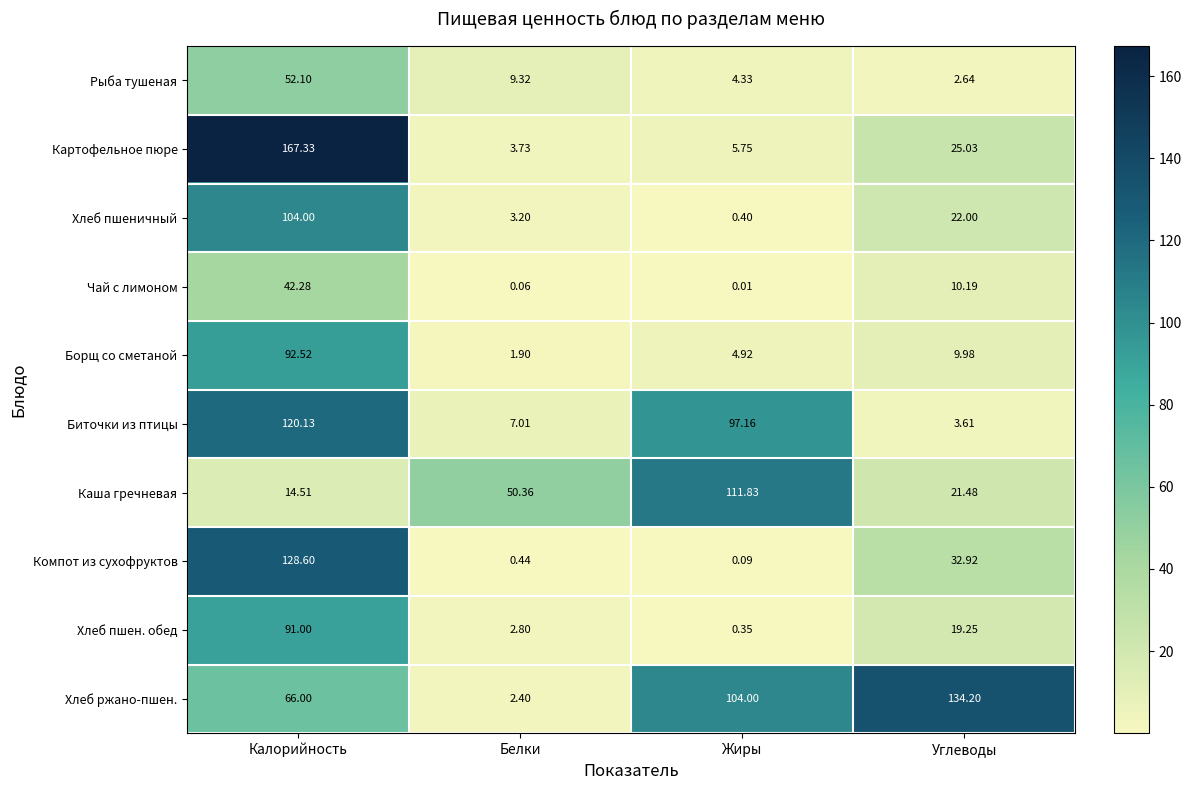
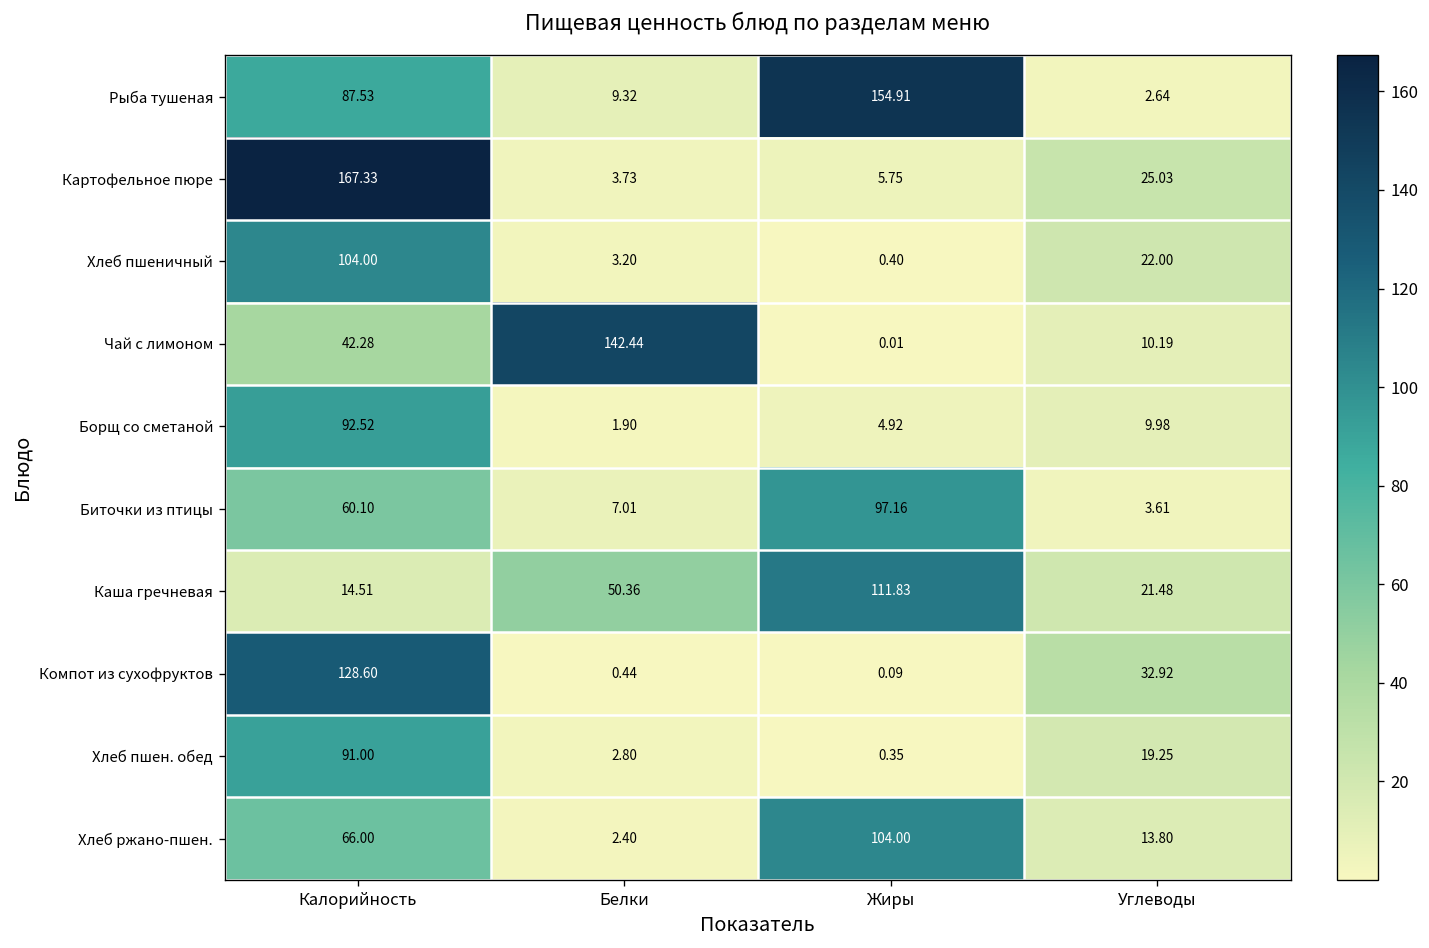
Рыба тушеная, Калорийность: 52.10 -> 87.53
Рыба тушеная, Жиры: 4.33 -> 154.91
Чай с лимоном, Белки: 0.06 -> 142.44
Биточки из птицы, Калорийность: 120.13 -> 60.10
Хлеб ржано-пшен., Углеводы: 134.20 -> 13.80
